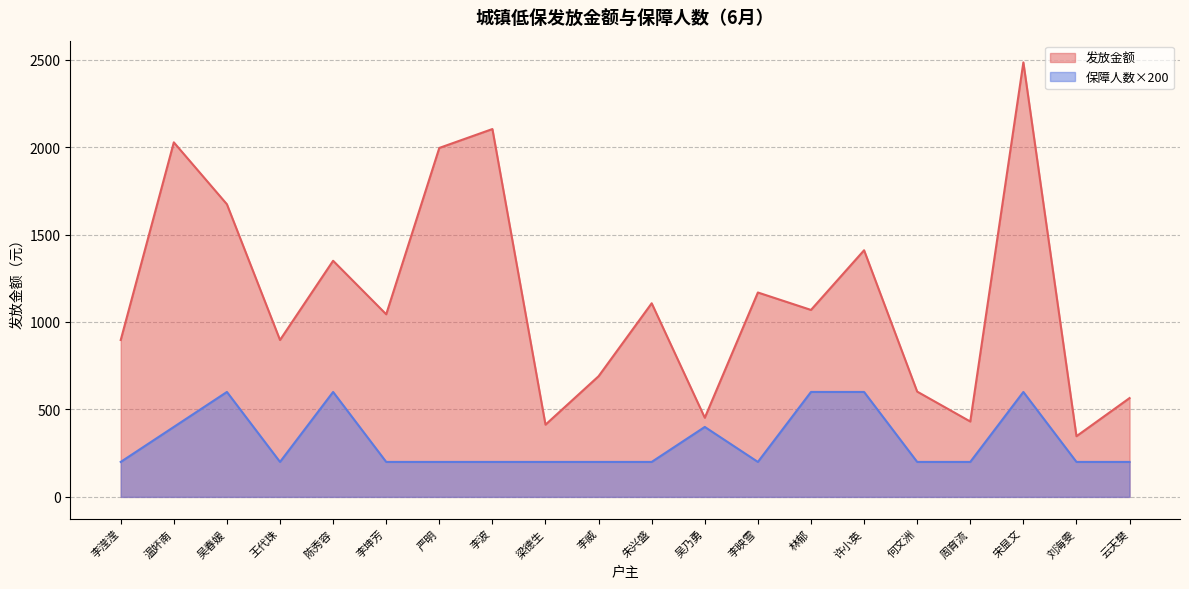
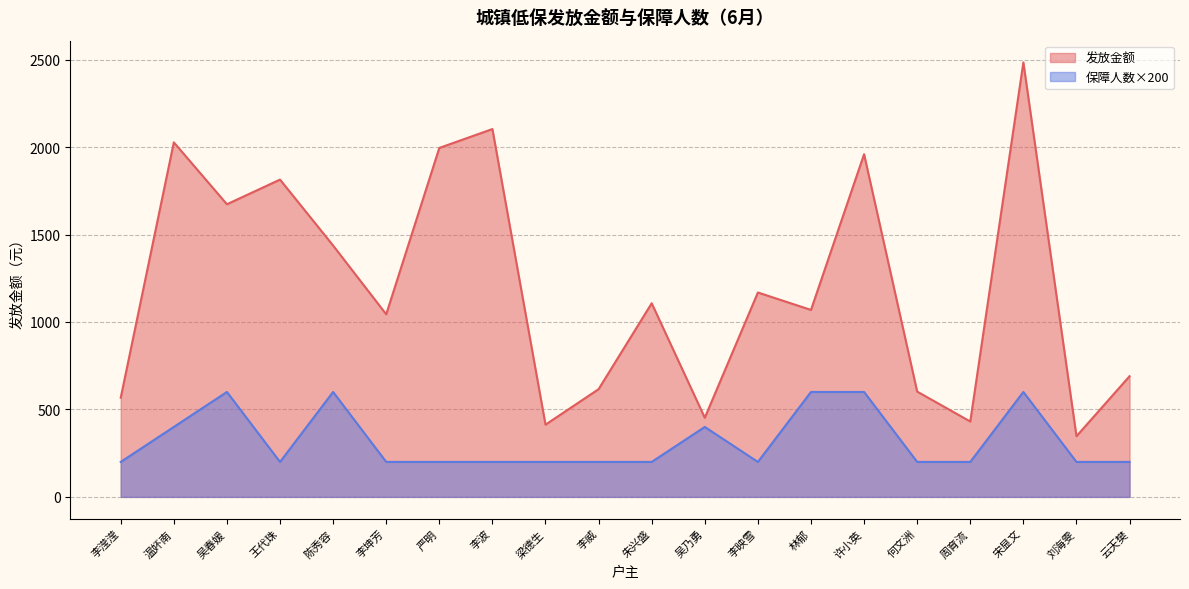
发放金额, 李滢滢: 900 -> 570
发放金额, 王代珠: 900 -> 1810
发放金额, 陈秀容: 1350 -> 1440
发放金额, 李威: 690 -> 620
发放金额, 许小英: 1410 -> 1960
发放金额, 云天樊: 570 -> 690
